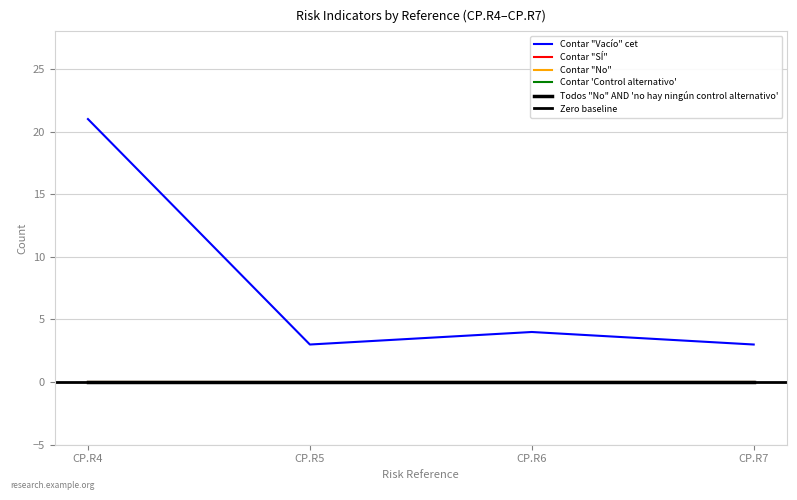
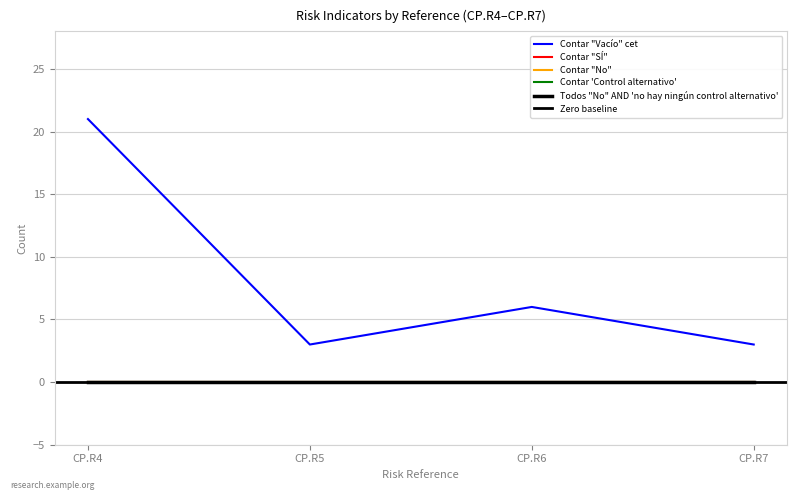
Contar "Vacío" cet, CP.R6: 4 -> 6
